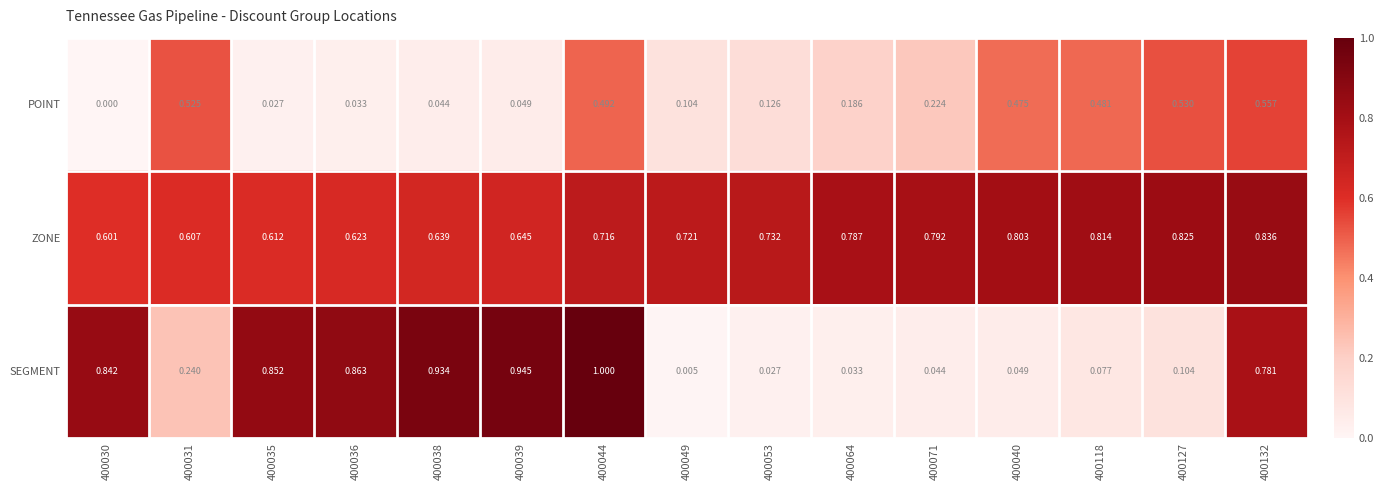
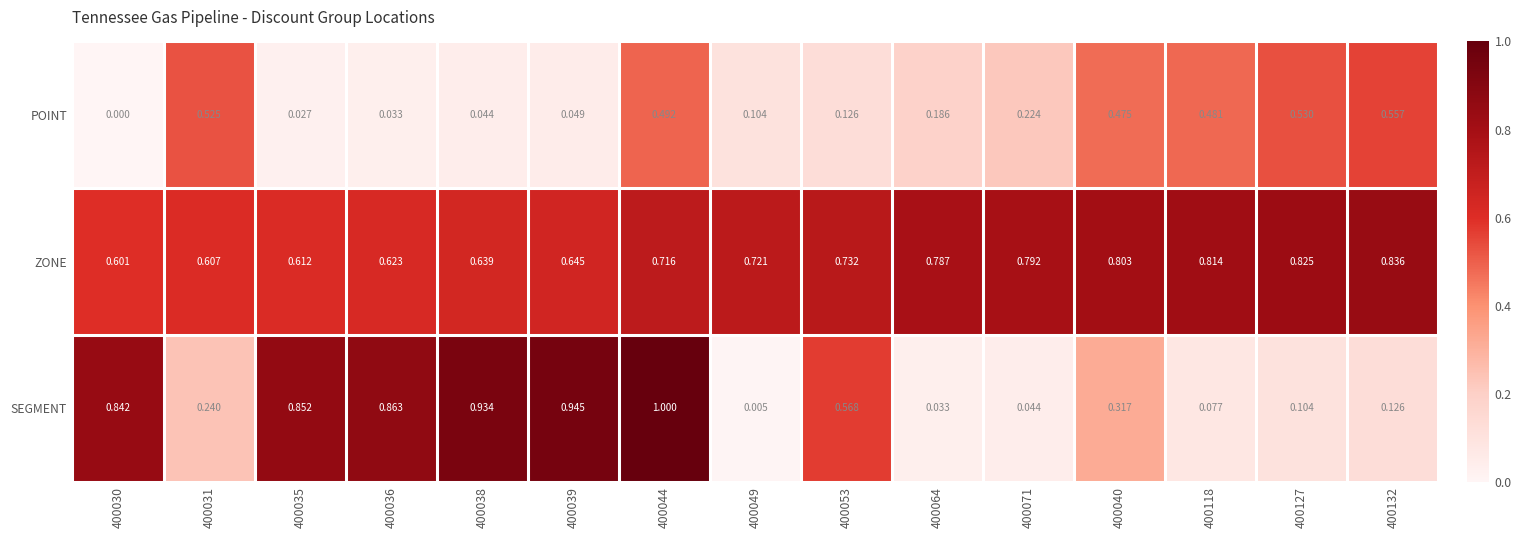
SEGMENT, 400053: 0.027 -> 0.568
SEGMENT, 400040: 0.049 -> 0.317
SEGMENT, 400132: 0.781 -> 0.126
